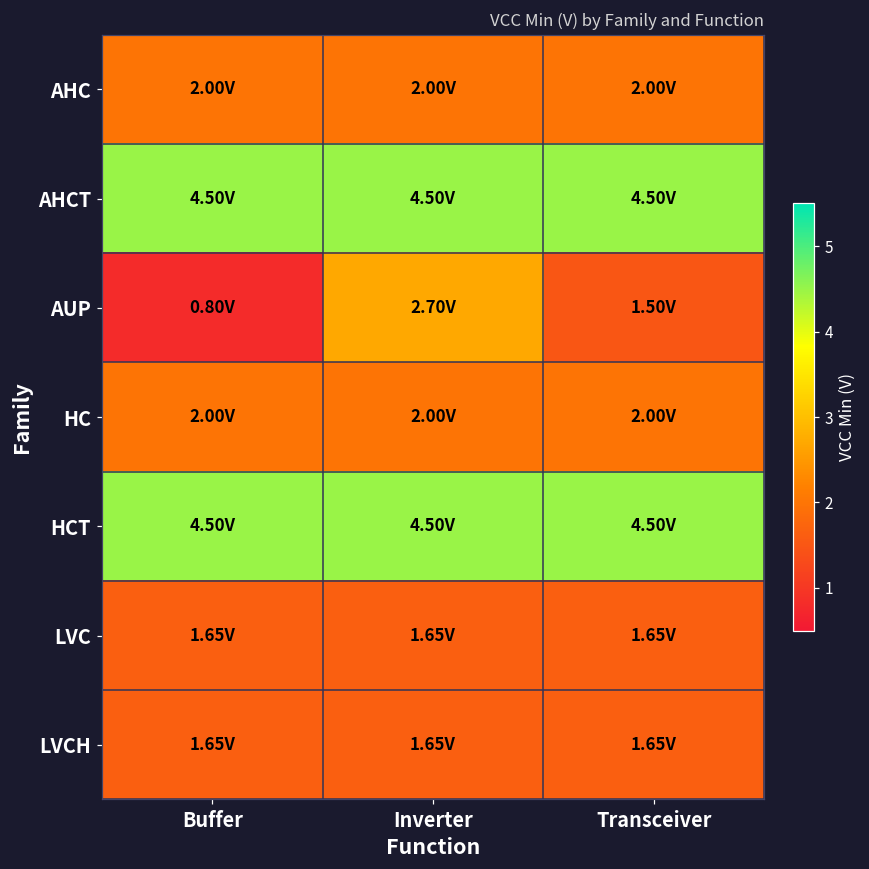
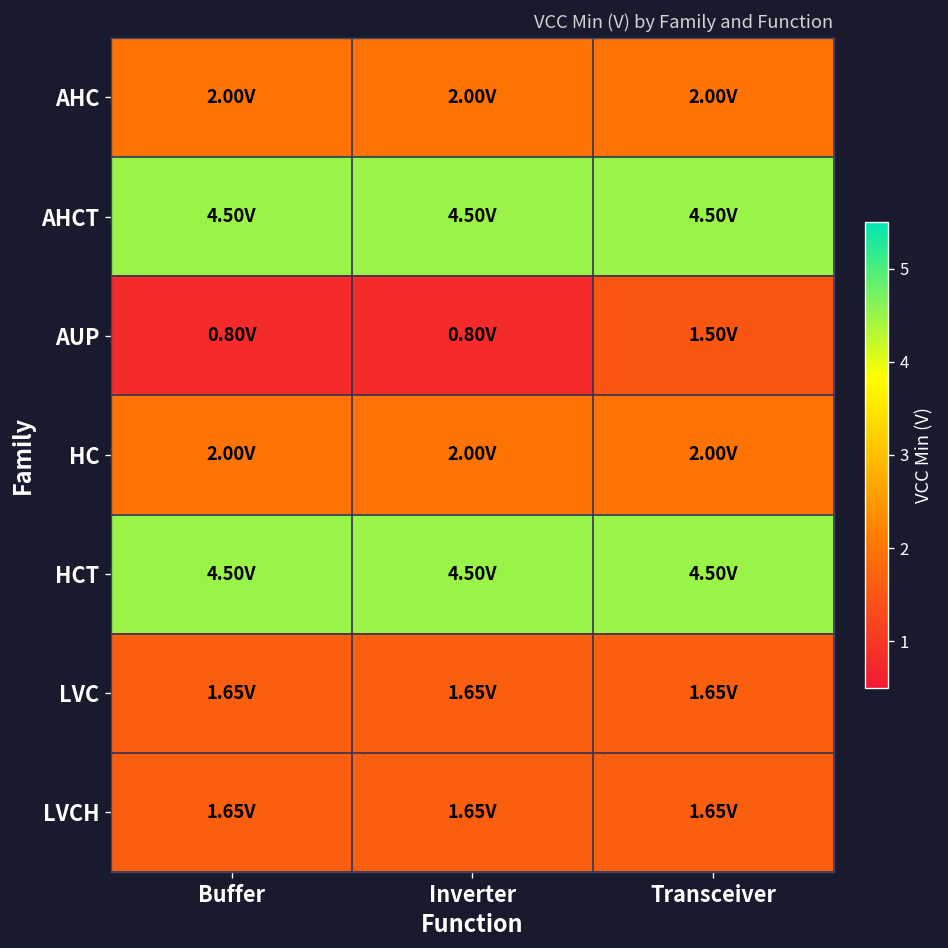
AUP, Inverter: 2.70V -> 0.80V
